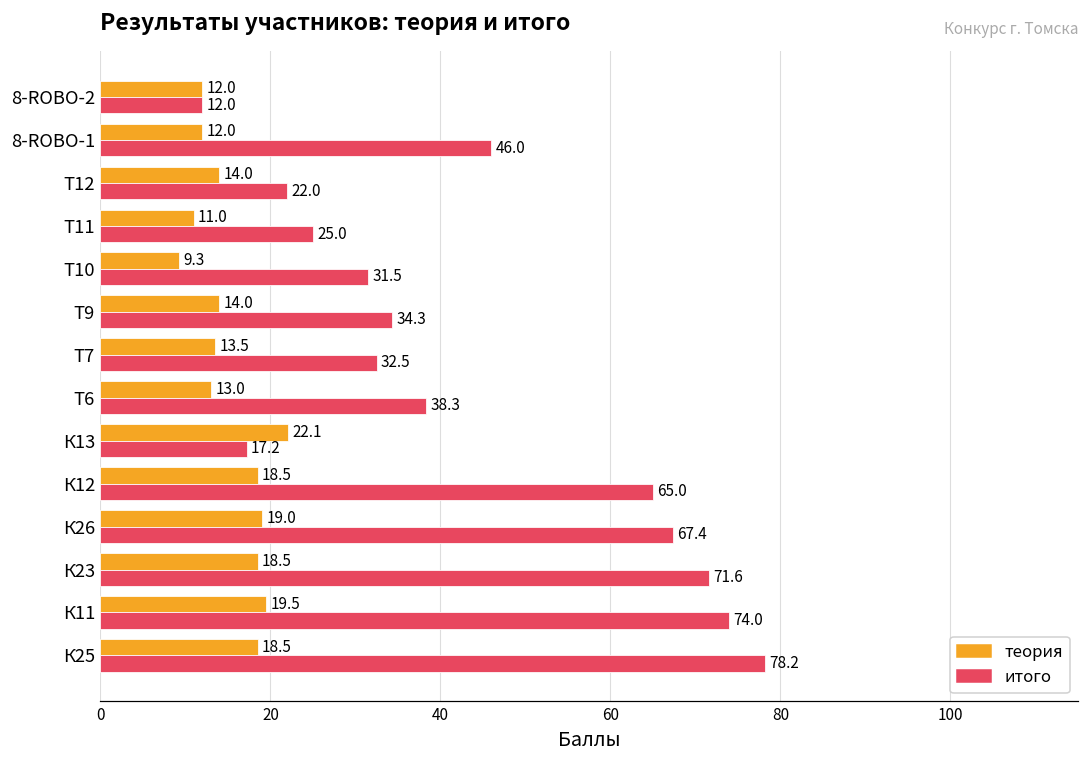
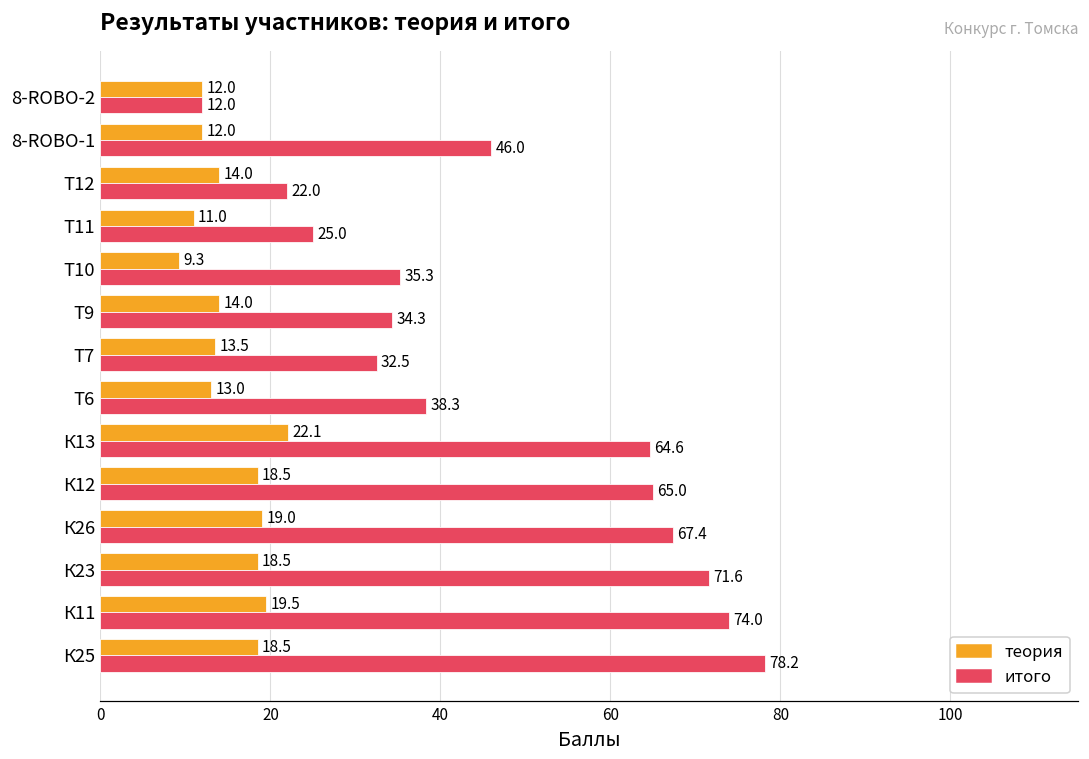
итого, Т10: 31.5 -> 35.3
итого, К13: 17.2 -> 64.6
